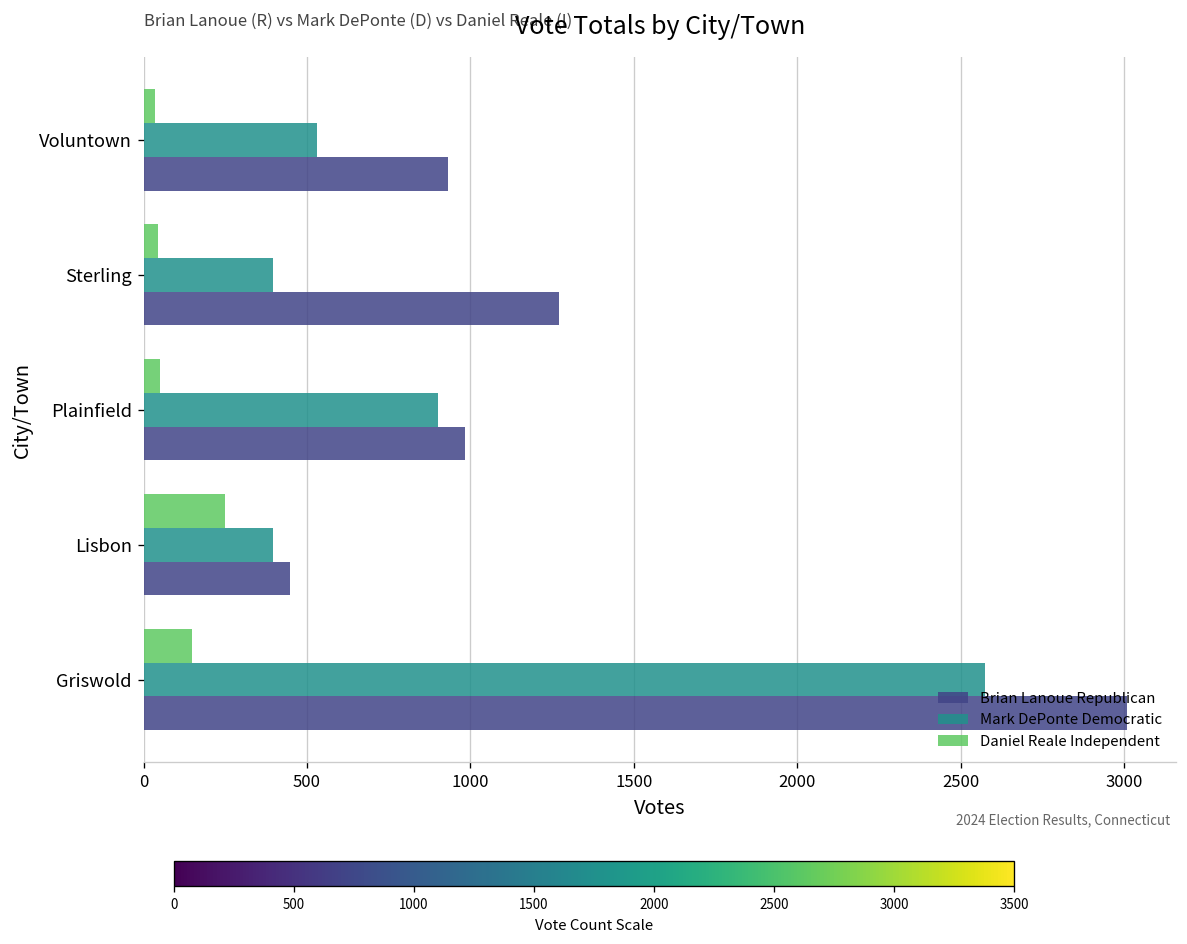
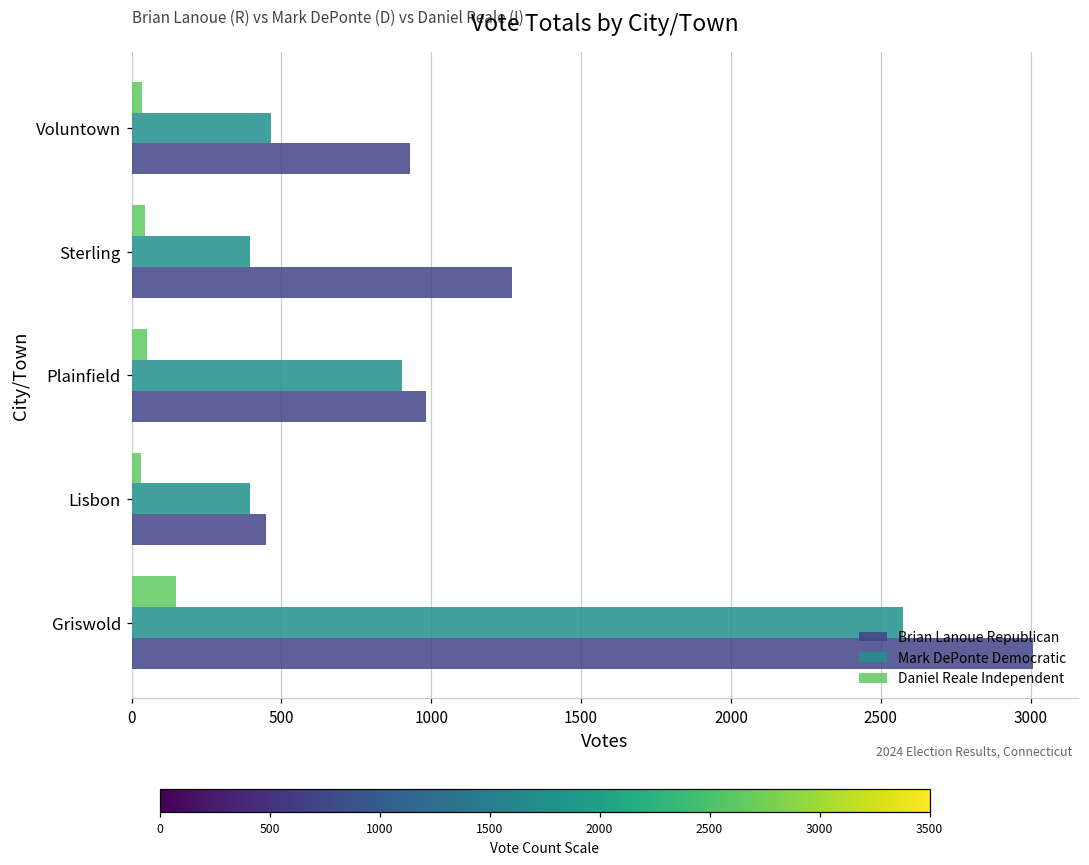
Mark DePonte Democratic, Voluntown: 530 -> 460
Daniel Reale Independent, Lisbon: 250 -> 30
